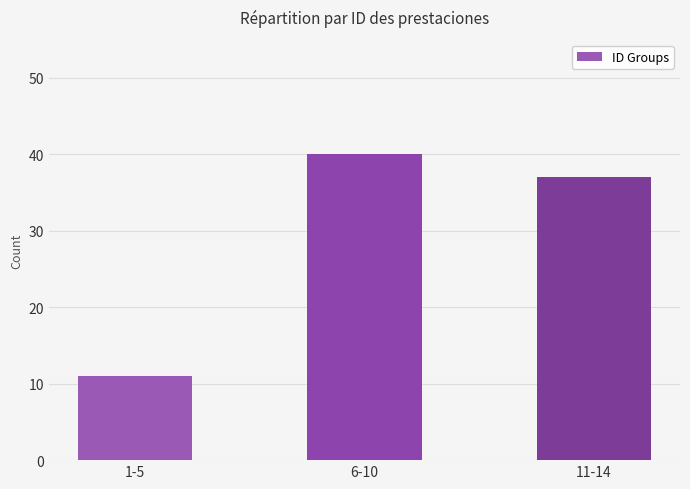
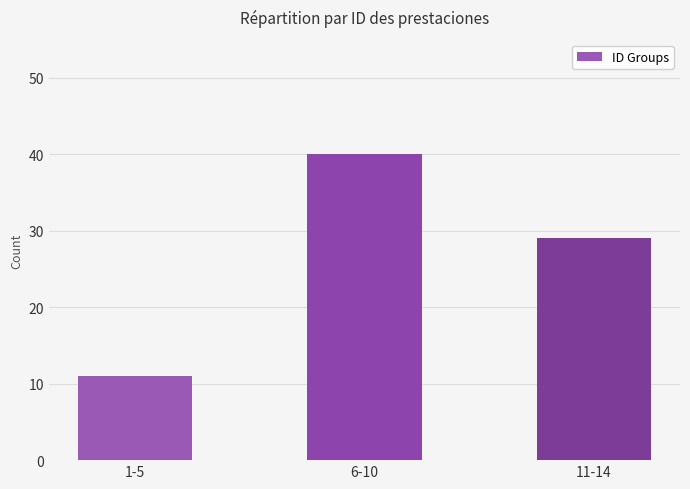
11-14: 37 -> 29
